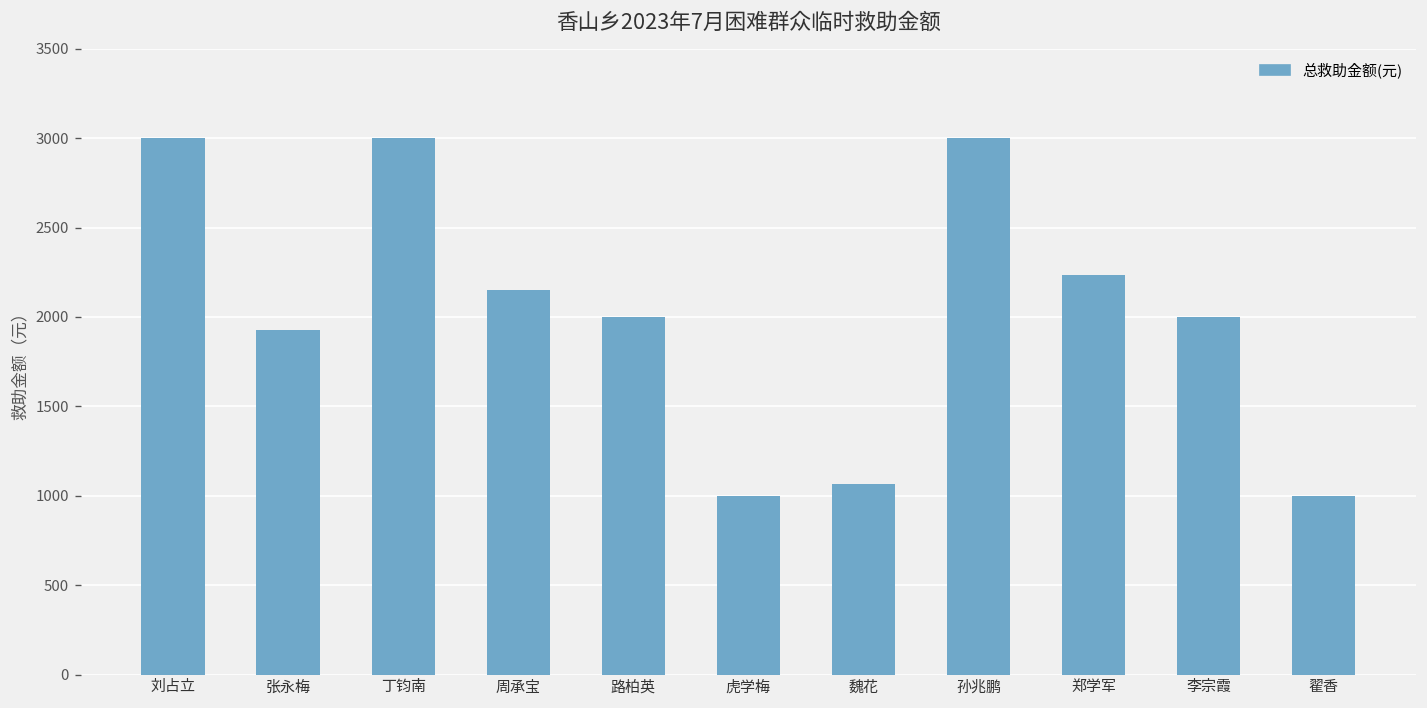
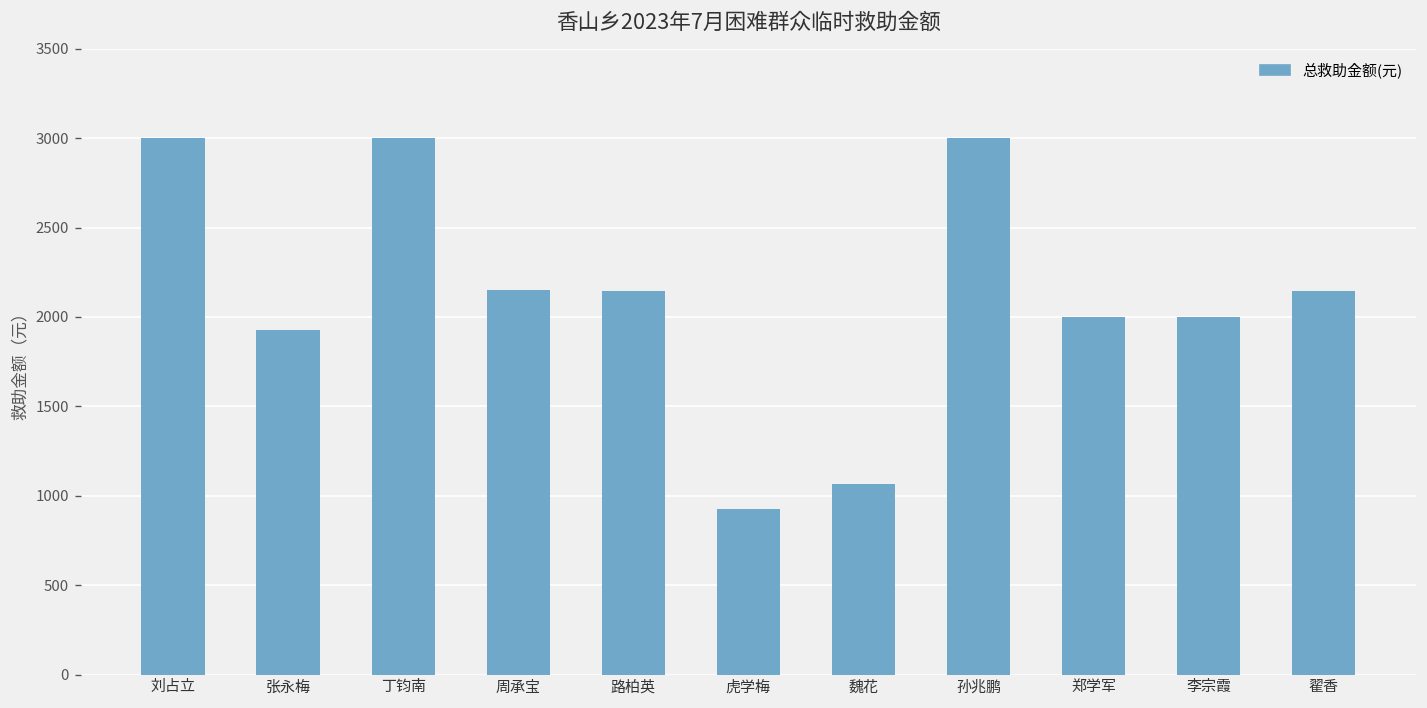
路柏英: 2000 -> 2150
虎学梅: 1000 -> 930
郑学军: 2230 -> 2000
翟香: 1000 -> 2140
